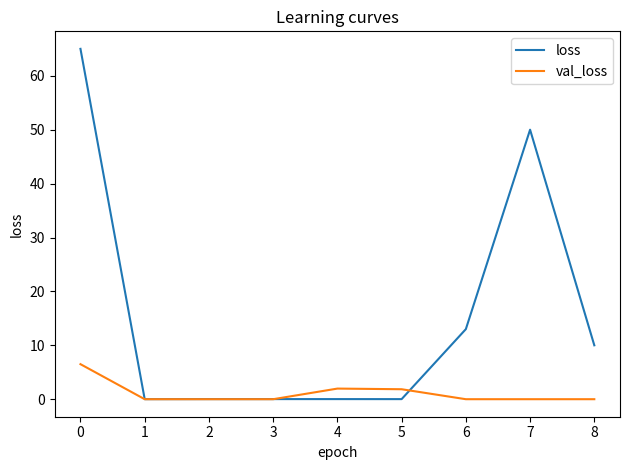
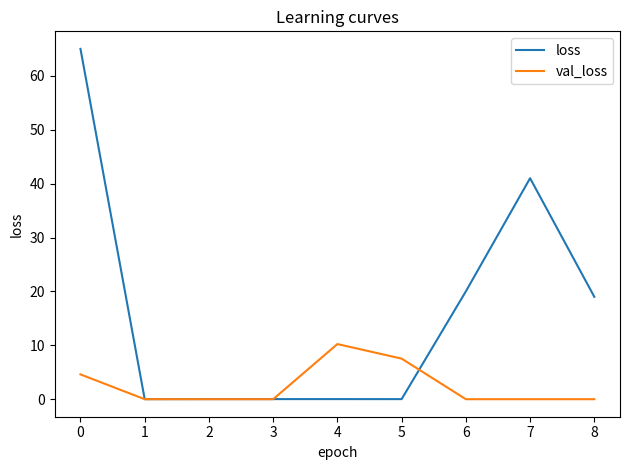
val_loss, 0: 7 -> 5
val_loss, 4: 2 -> 10
val_loss, 5: 2 -> 8
loss, 6: 13 -> 20
loss, 7: 50 -> 41
loss, 8: 10 -> 19
